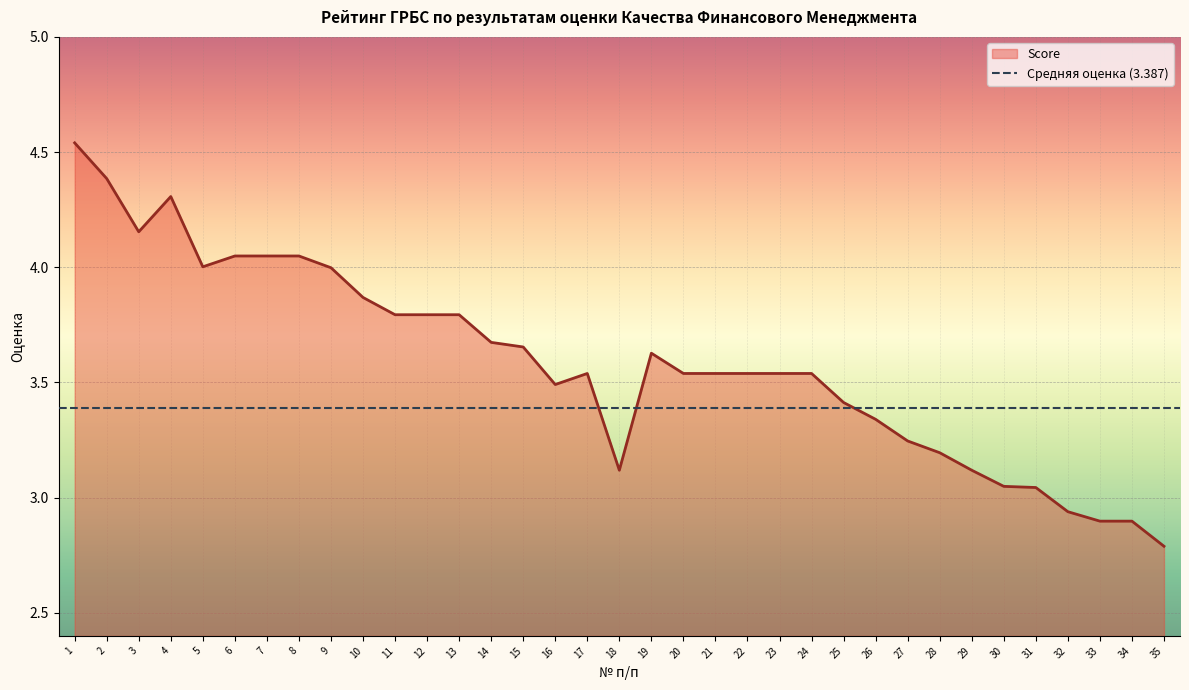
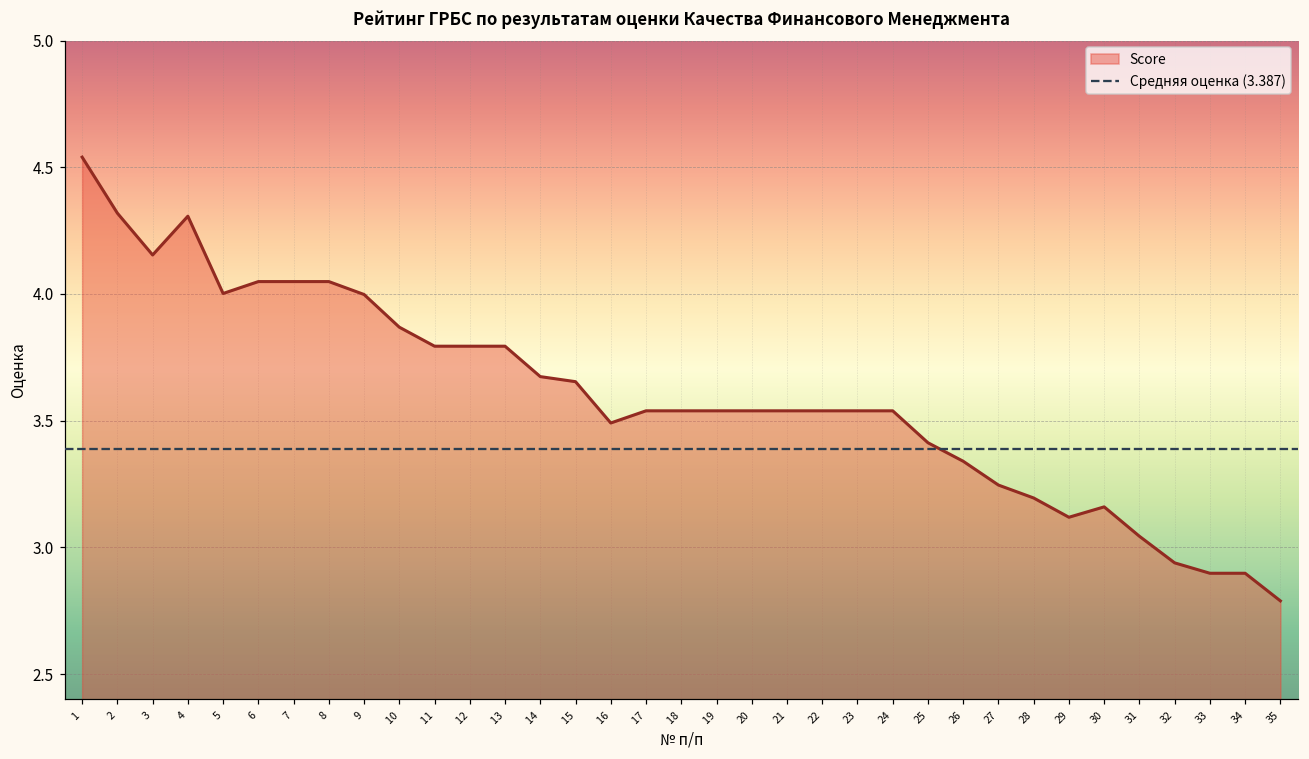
2: 4.39 -> 4.32
18: 3.12 -> 3.54
19: 3.63 -> 3.54
30: 3.05 -> 3.16
